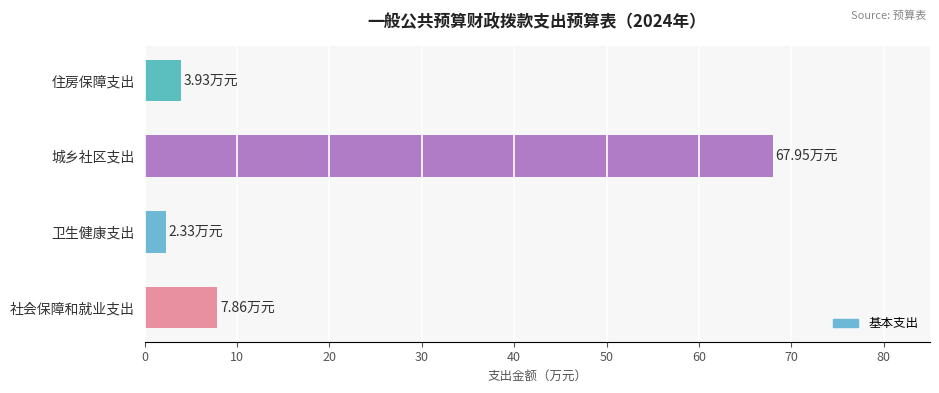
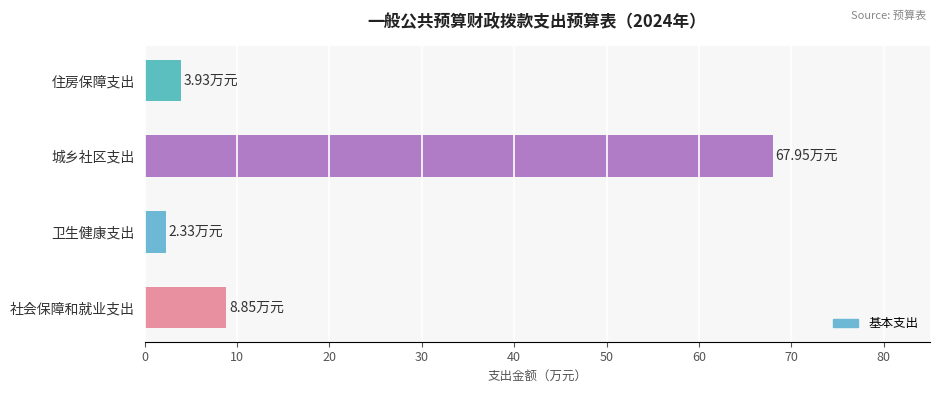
社会保障和就业支出: 7.86 -> 8.85
